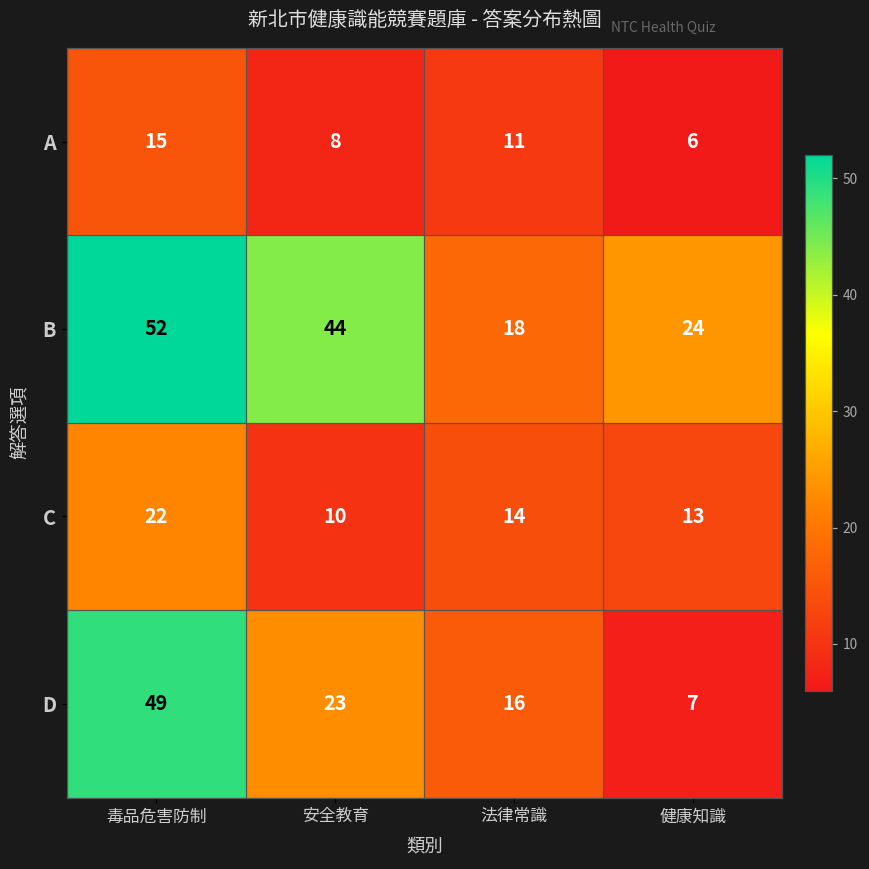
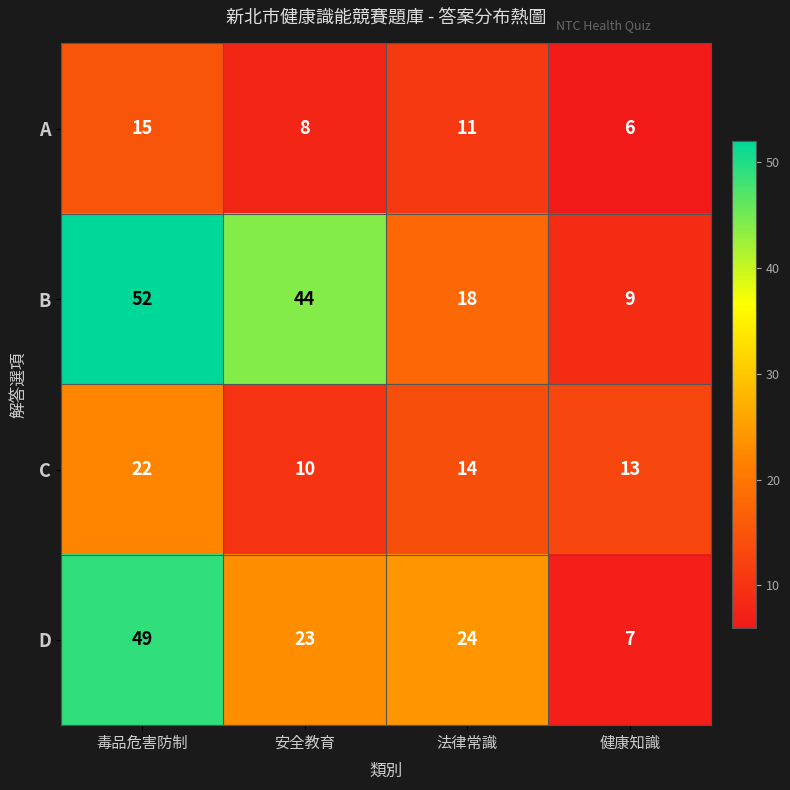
B, 健康知識: 24 -> 9
D, 法律常識: 16 -> 24
